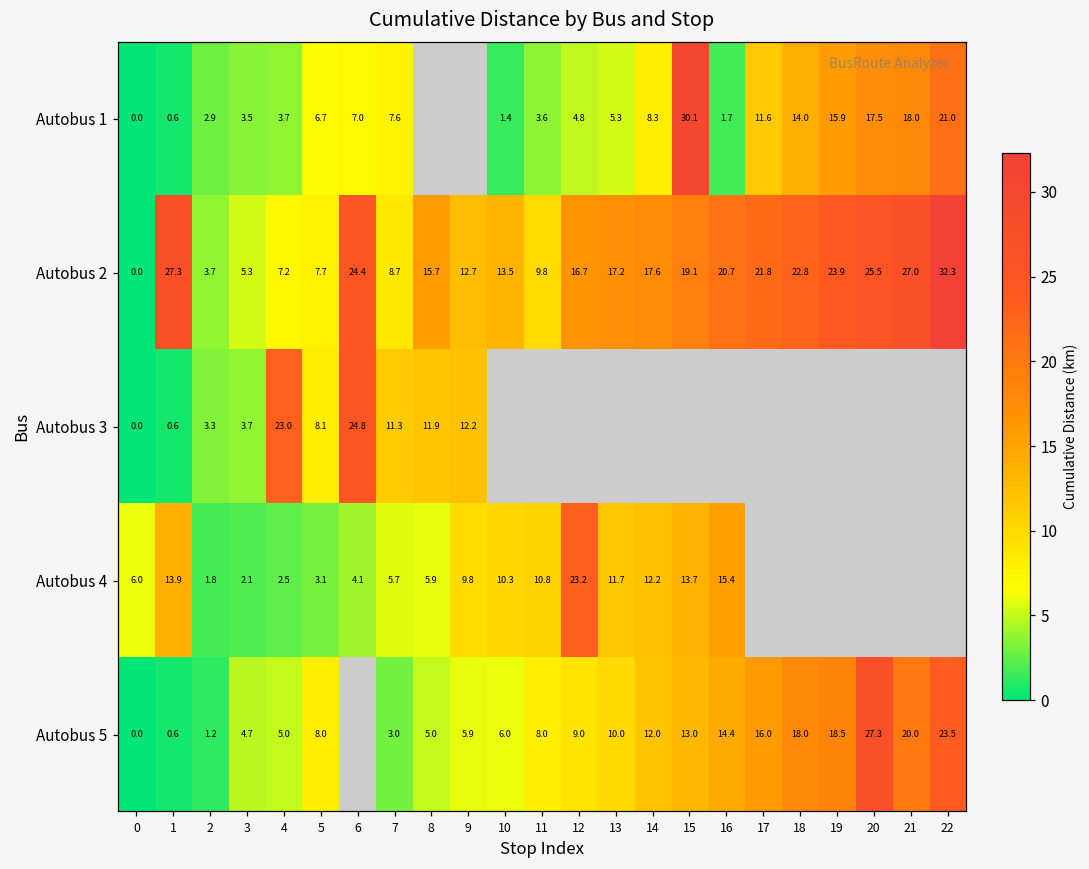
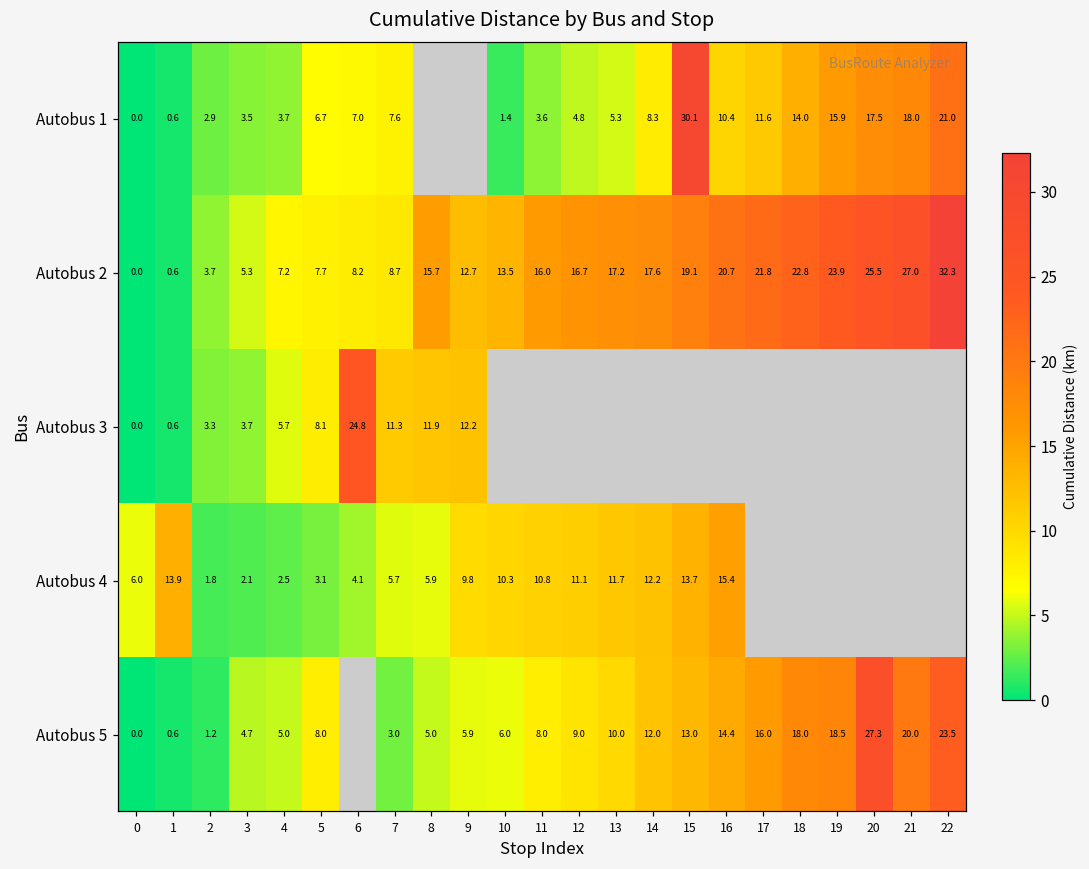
Autobus 1, 16: 1.7 -> 10.4
Autobus 2, 1: 27.3 -> 0.6
Autobus 2, 6: 24.4 -> 8.2
Autobus 2, 11: 9.8 -> 16.0
Autobus 3, 4: 23.0 -> 5.7
Autobus 4, 12: 23.2 -> 11.1
